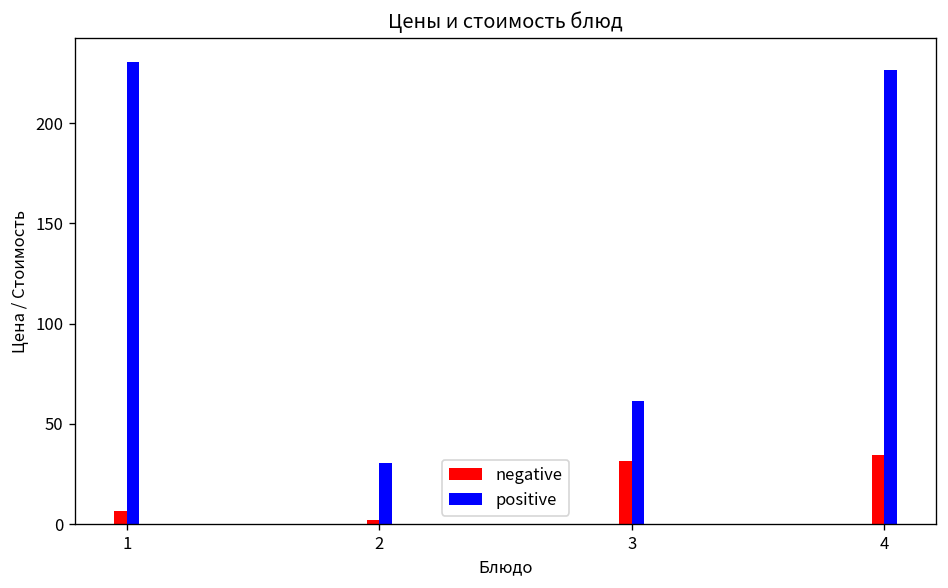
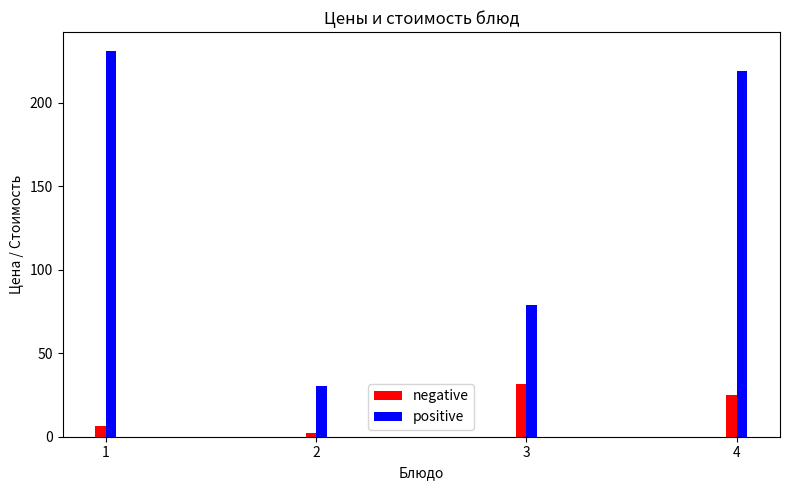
positive, 3: 61 -> 79
negative, 4: 34 -> 25
positive, 4: 227 -> 219
